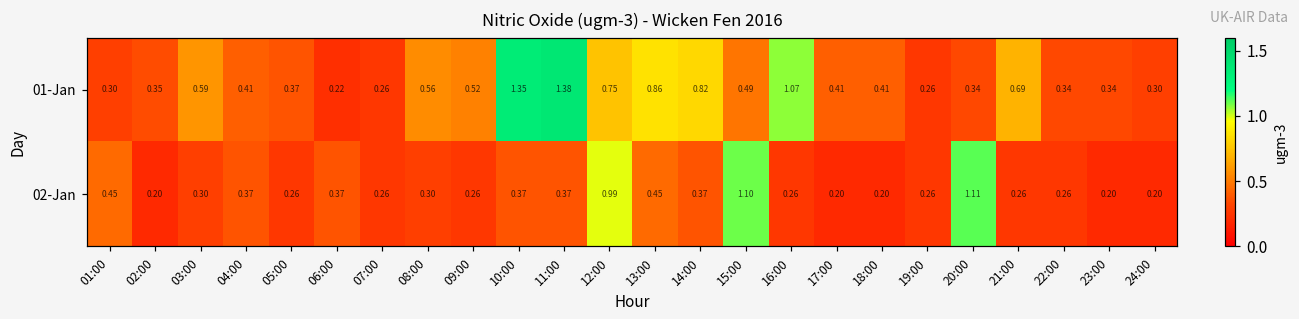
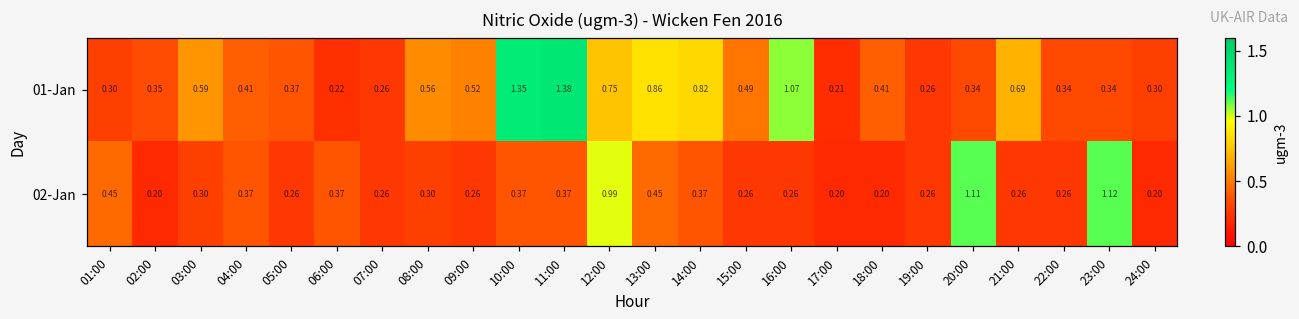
01-Jan, 17:00: 0.41 -> 0.21
02-Jan, 15:00: 1.10 -> 0.26
02-Jan, 23:00: 0.20 -> 1.12
